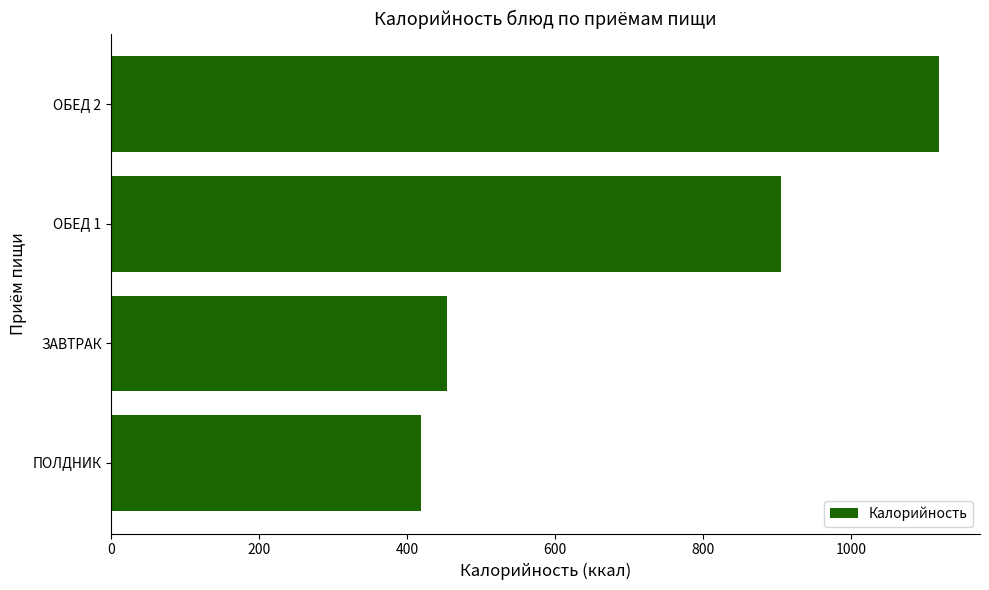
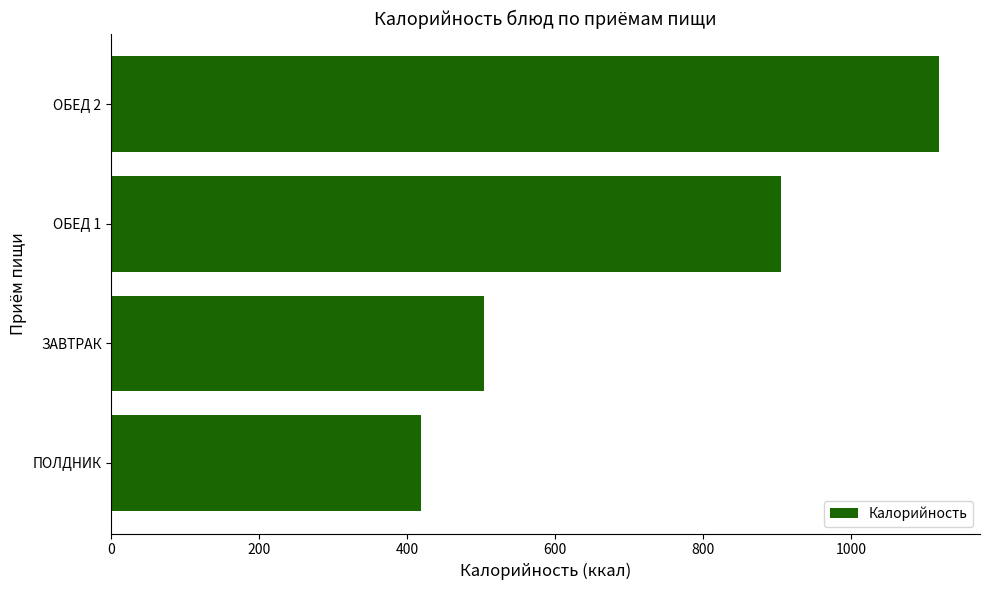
ЗАВТРАК: 450 -> 500
